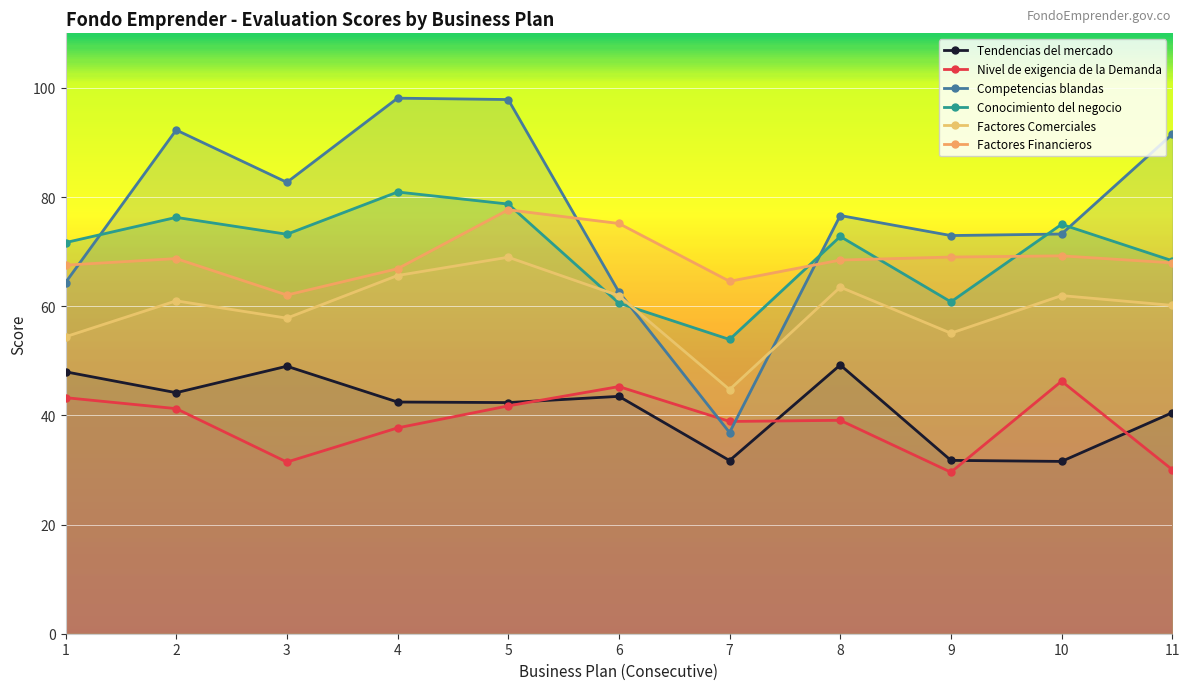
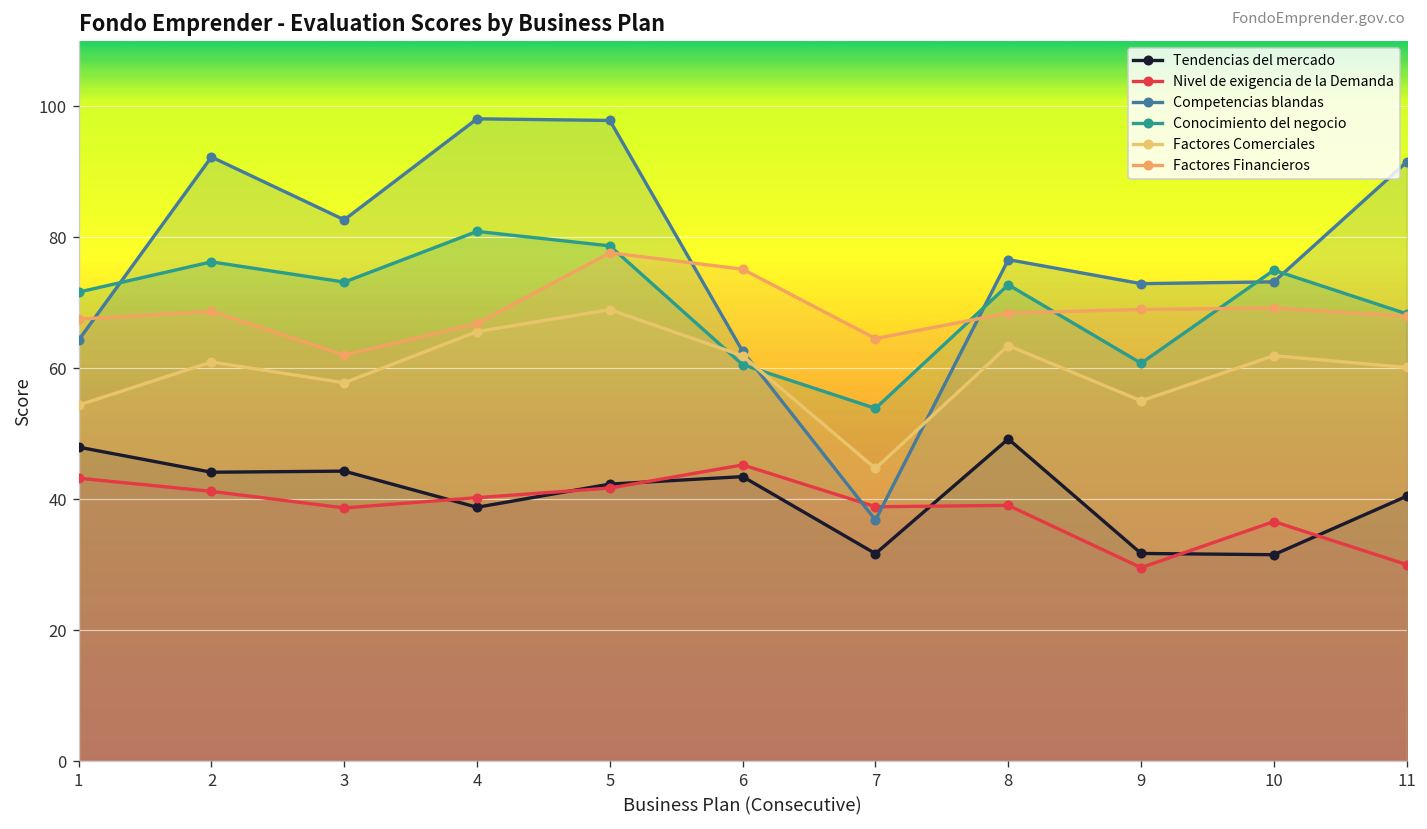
Tendencias del mercado, 3: 49 -> 44
Nivel de exigencia de la Demanda, 3: 31 -> 39
Tendencias del mercado, 4: 42 -> 39
Nivel de exigencia de la Demanda, 4: 38 -> 40
Nivel de exigencia de la Demanda, 10: 46 -> 37
